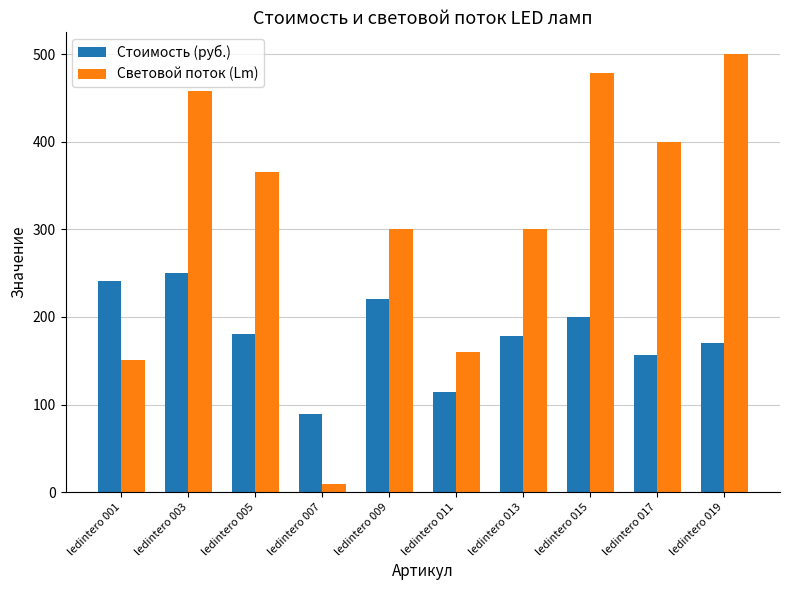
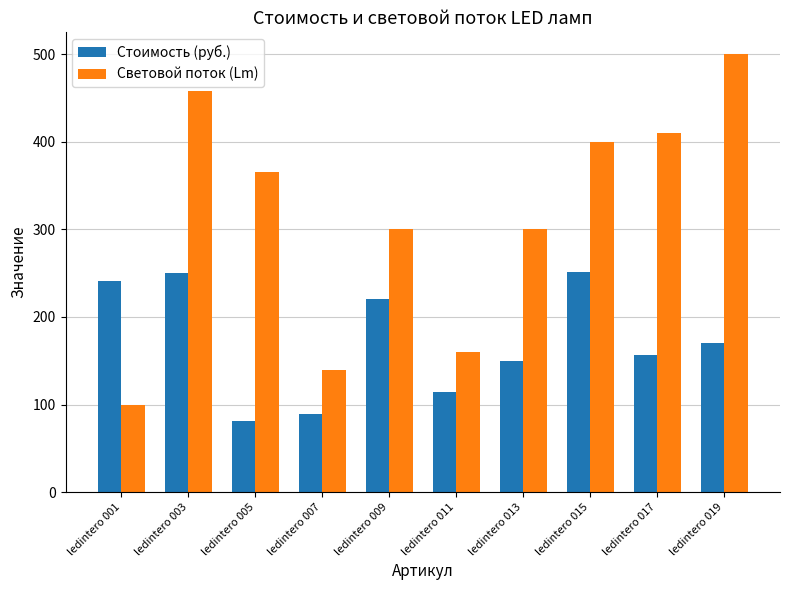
Световой поток (Lm), ledintero 001: 150 -> 100
Стоимость (руб.), ledintero 005: 180 -> 80
Световой поток (Lm), ledintero 007: 10 -> 140
Стоимость (руб.), ledintero 013: 180 -> 150
Стоимость (руб.), ledintero 015: 200 -> 250
Световой поток (Lm), ledintero 015: 480 -> 400
Световой поток (Lm), ledintero 017: 400 -> 410
